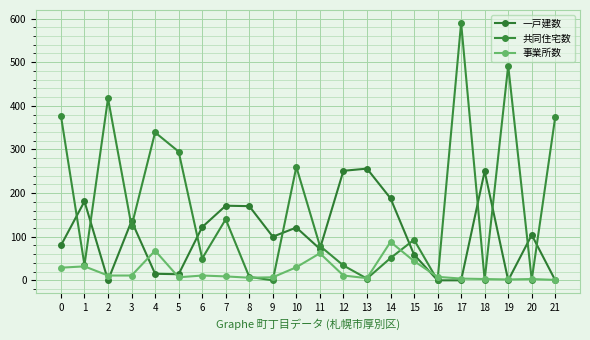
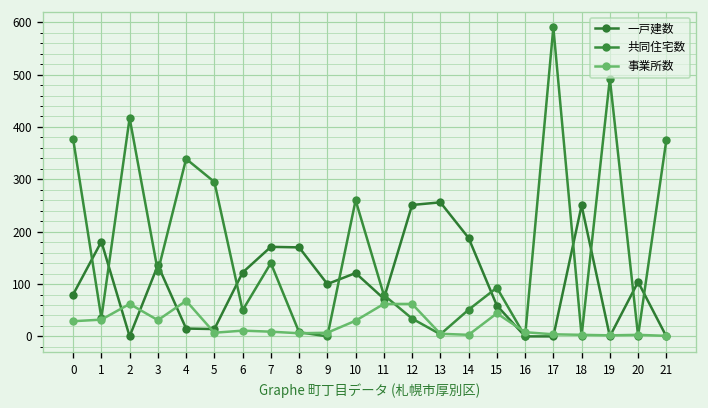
事業所数, 2: 10 -> 60
事業所数, 3: 10 -> 30
事業所数, 12: 10 -> 60
事業所数, 14: 90 -> 0
